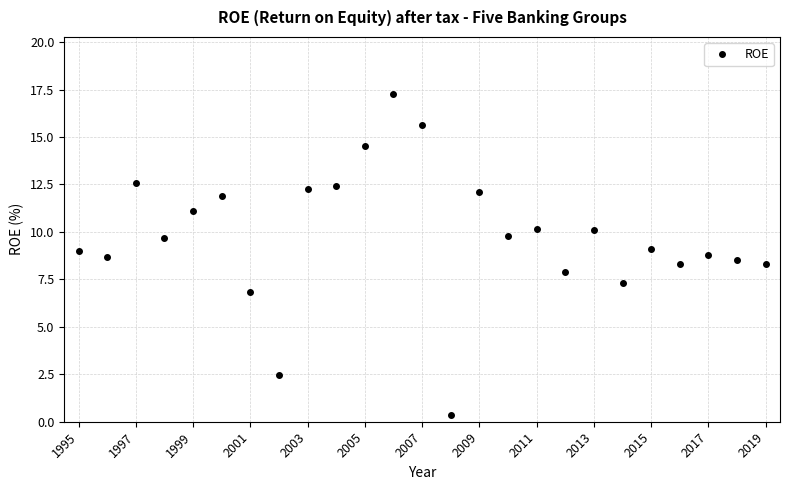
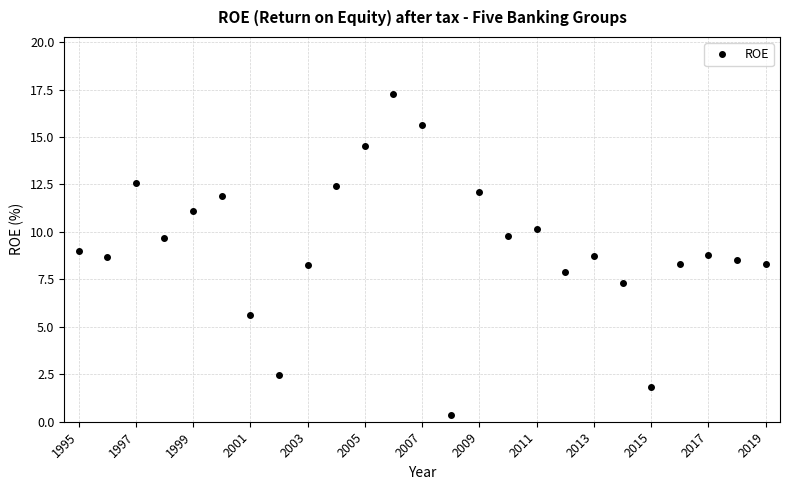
2001: 6.8 -> 5.6
2003: 12.3 -> 8.3
2013: 10.1 -> 8.7
2015: 9.1 -> 1.8
